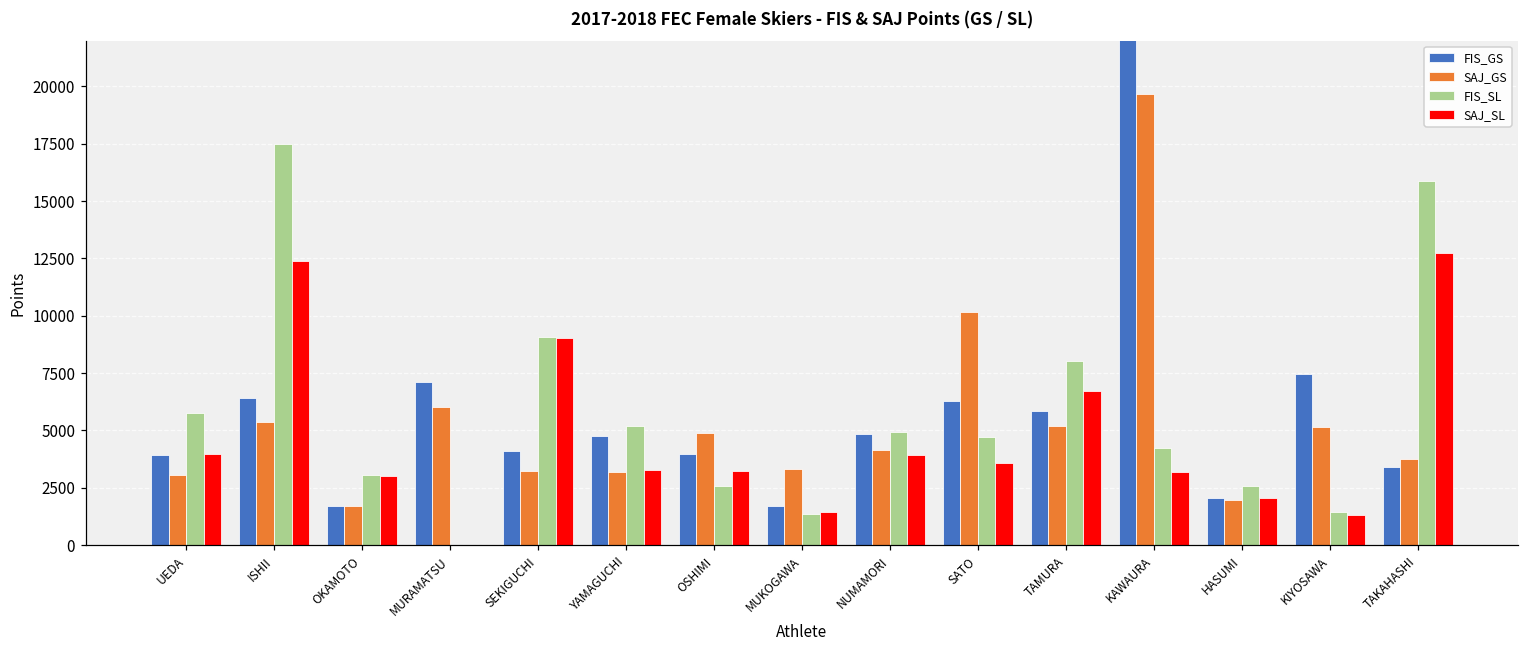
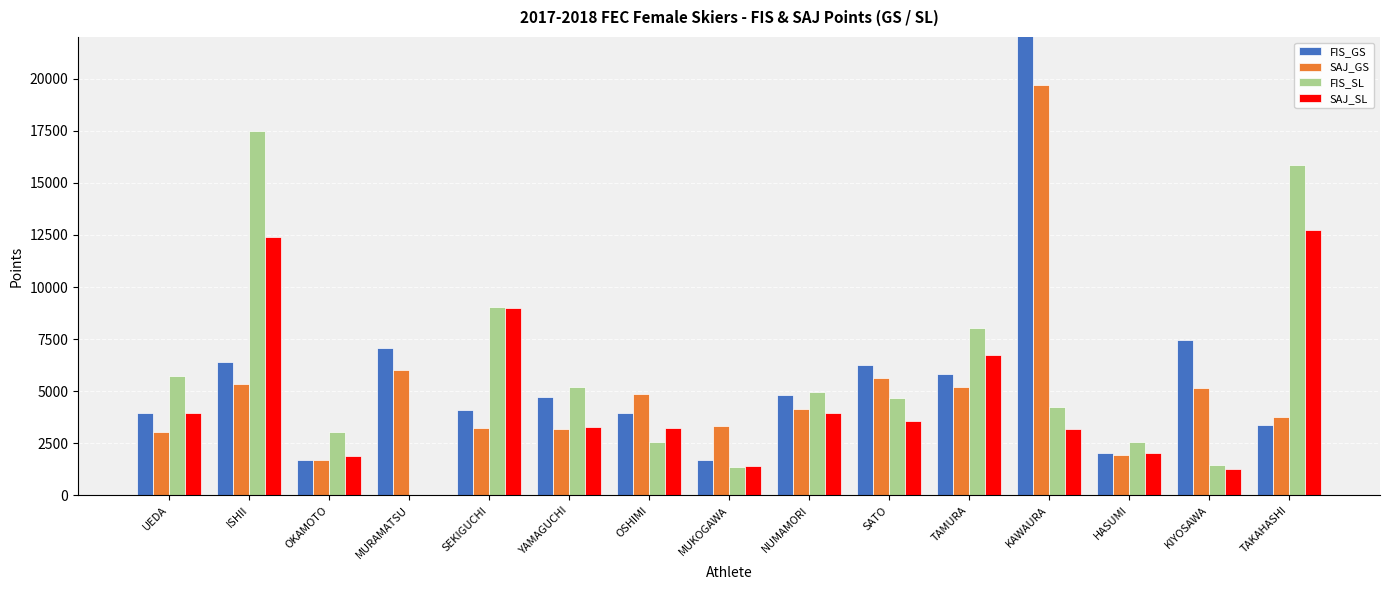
SAJ_SL, OKAMOTO: 3000 -> 1900
SAJ_GS, SATO: 10200 -> 5600
